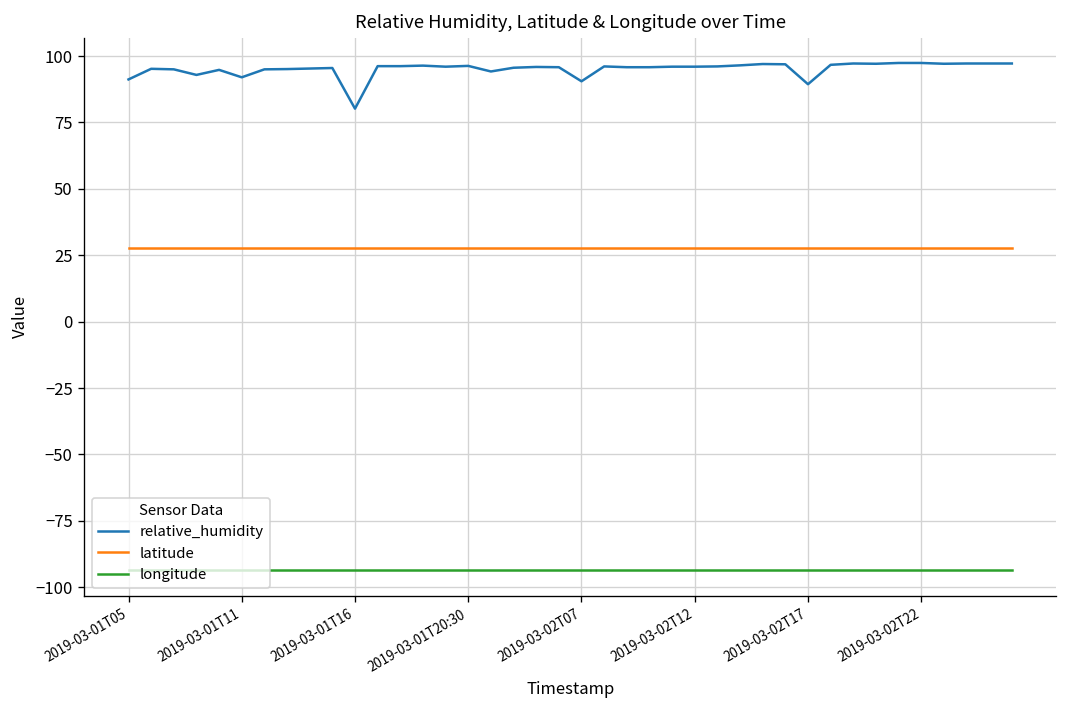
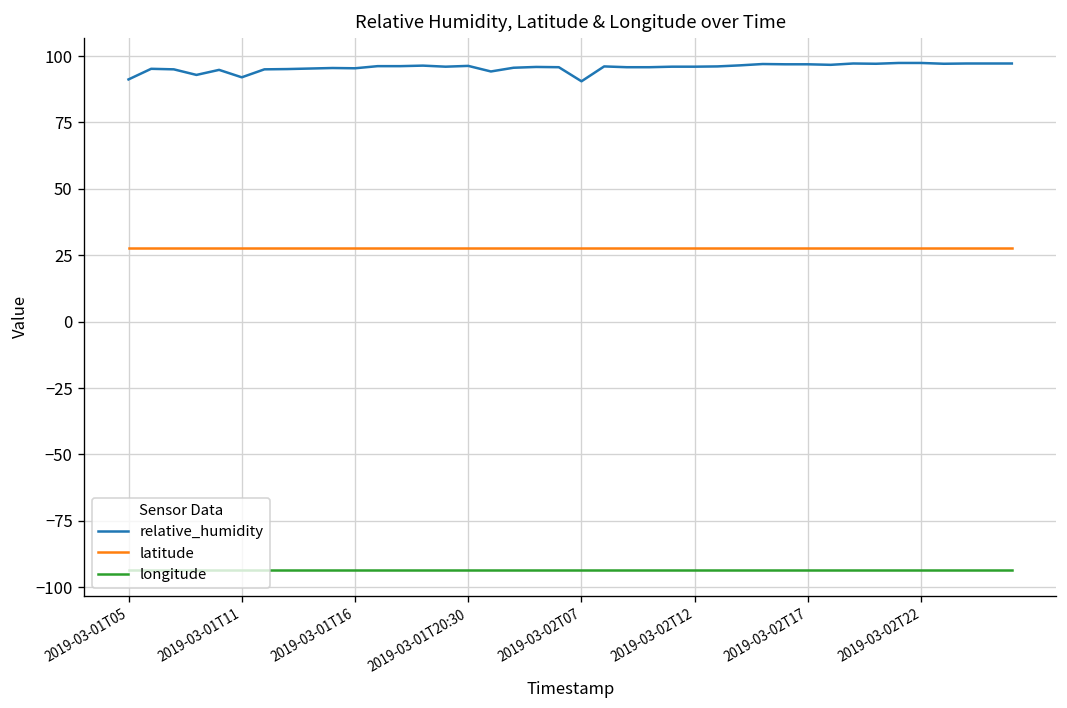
relative_humidity, 2019-03-01T16: 80 -> 95
relative_humidity, 2019-03-02T17: 89 -> 97
